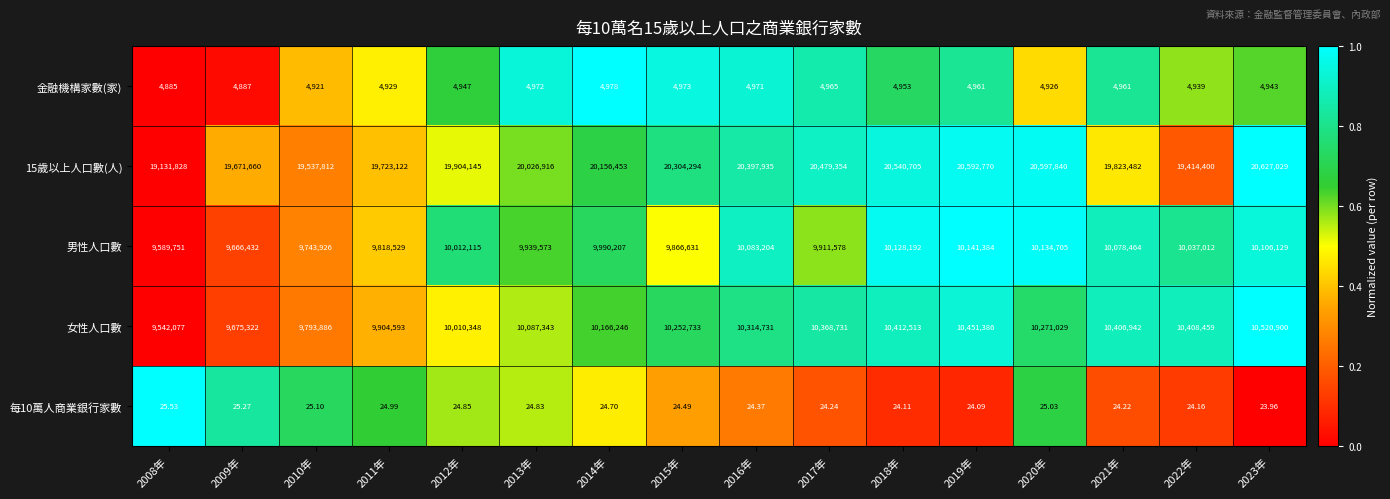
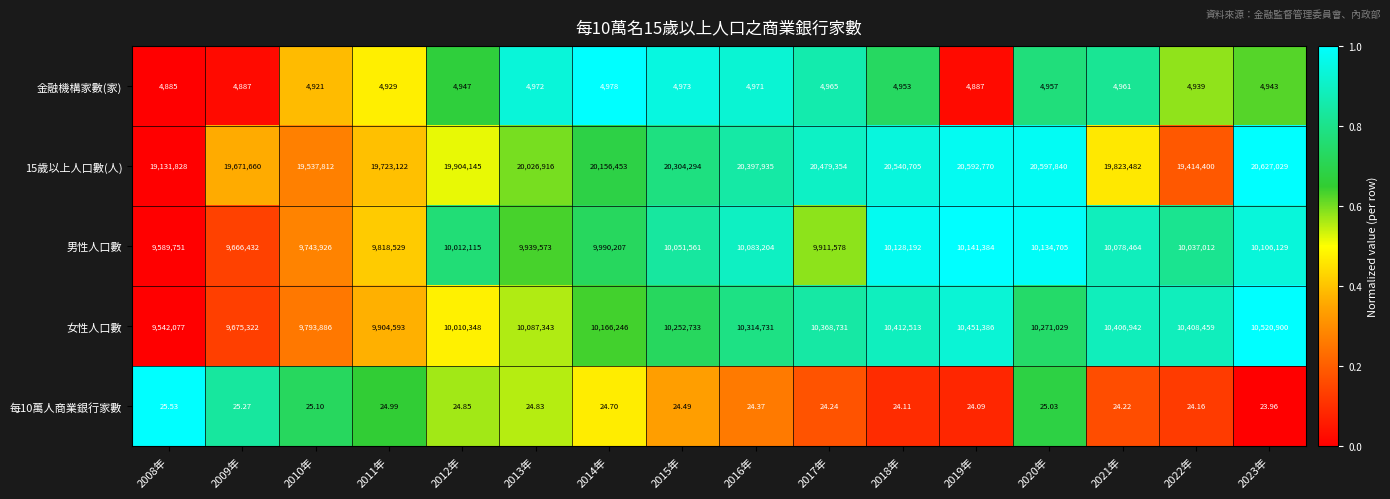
金融機構家數(家), 2019年: 4,961 -> 4,887
金融機構家數(家), 2020年: 4,926 -> 4,957
男性人口數, 2015年: 9,866,631 -> 10,051,561
